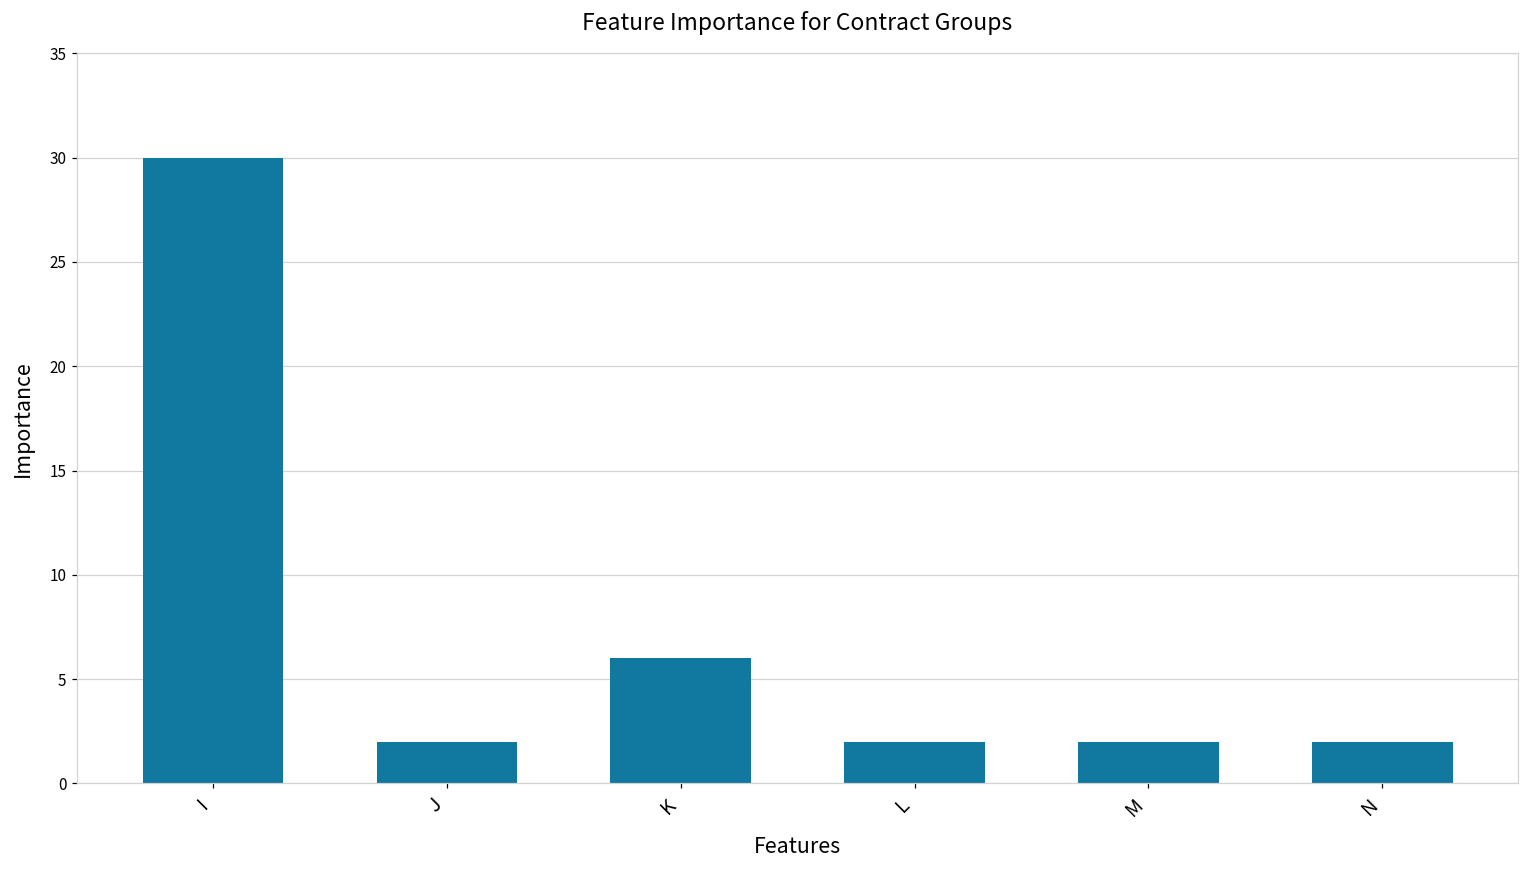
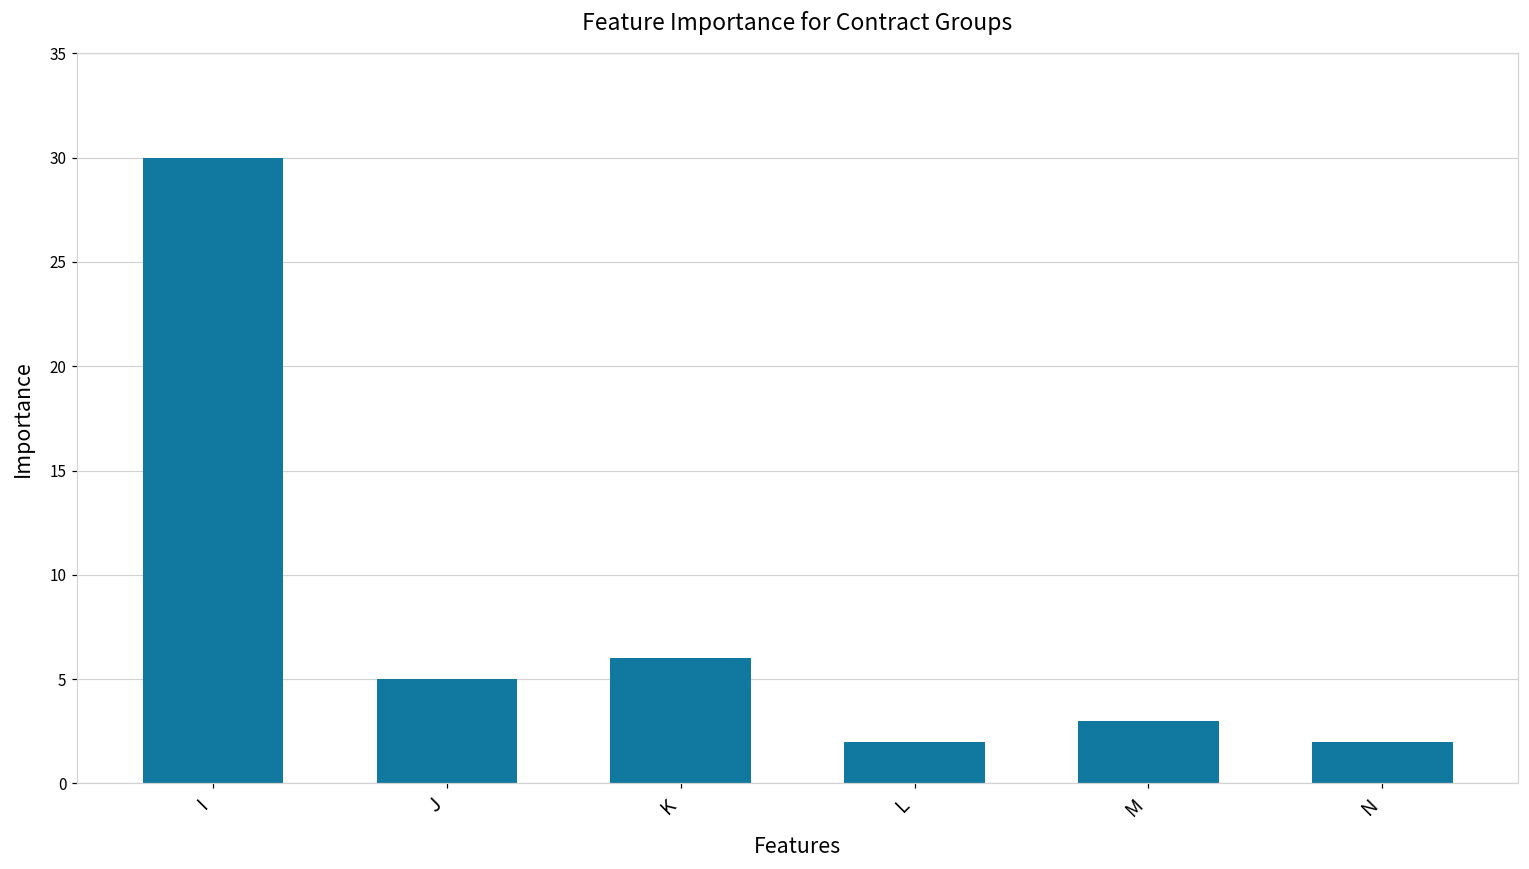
J: 2 -> 5
M: 2 -> 3
